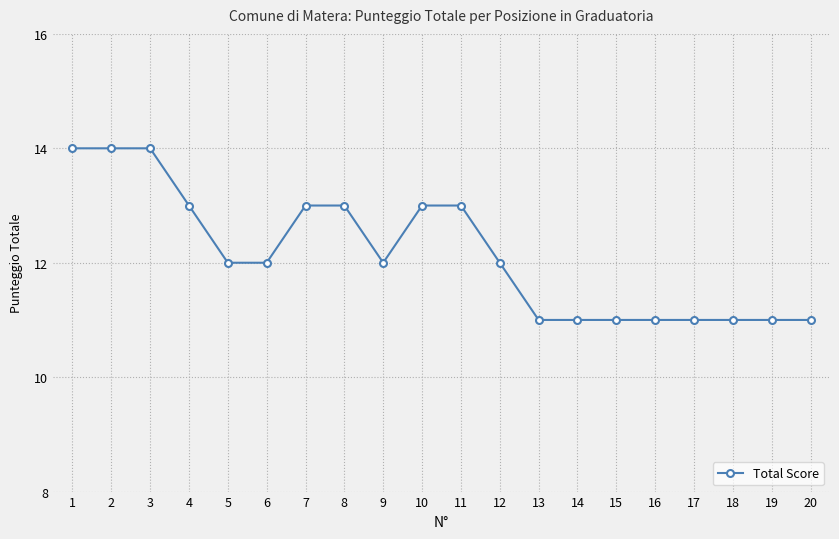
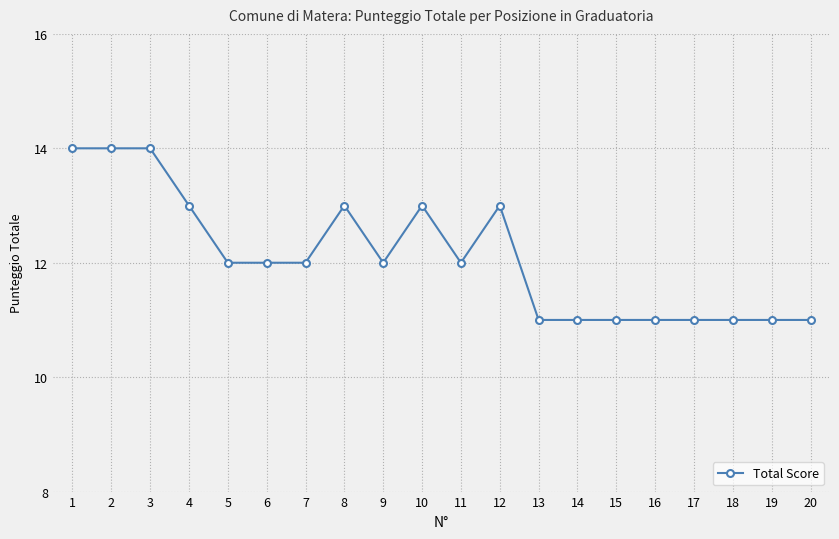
7: 13 -> 12
11: 13 -> 12
12: 12 -> 13
